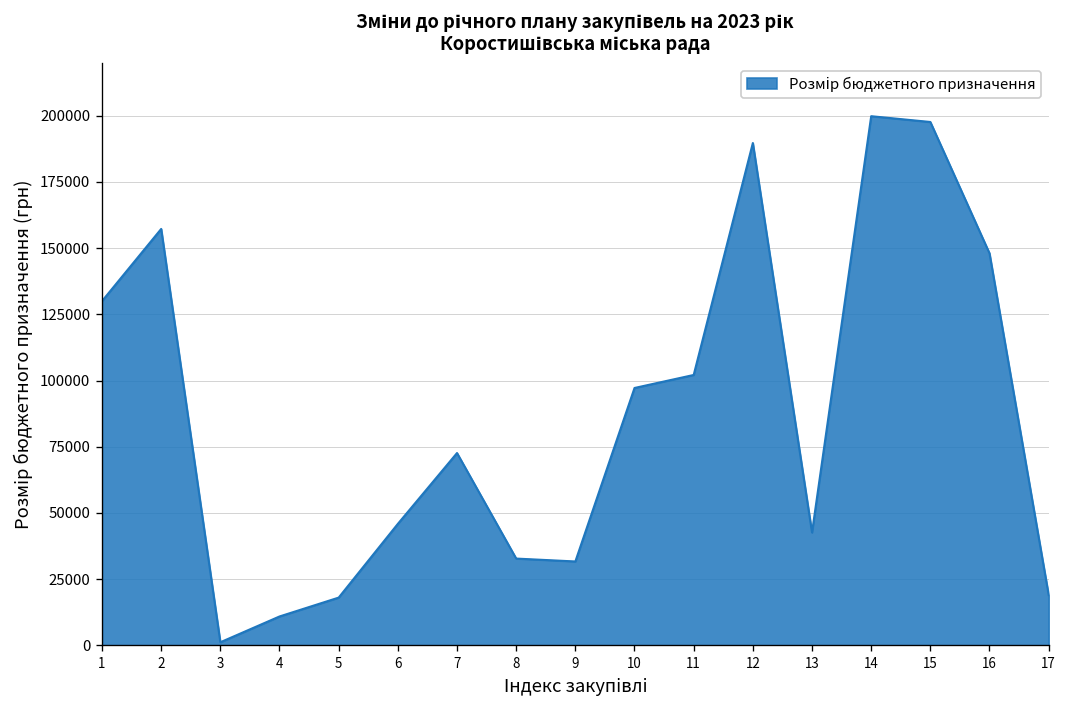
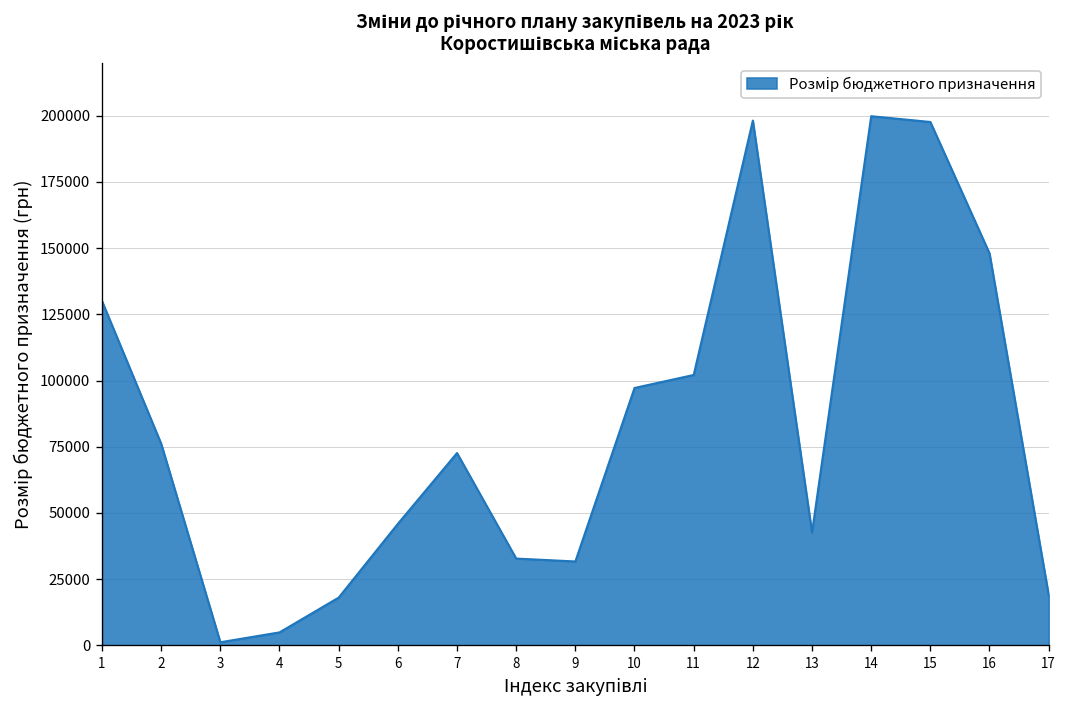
2: 157000 -> 76000
4: 11000 -> 5000
12: 190000 -> 198000
